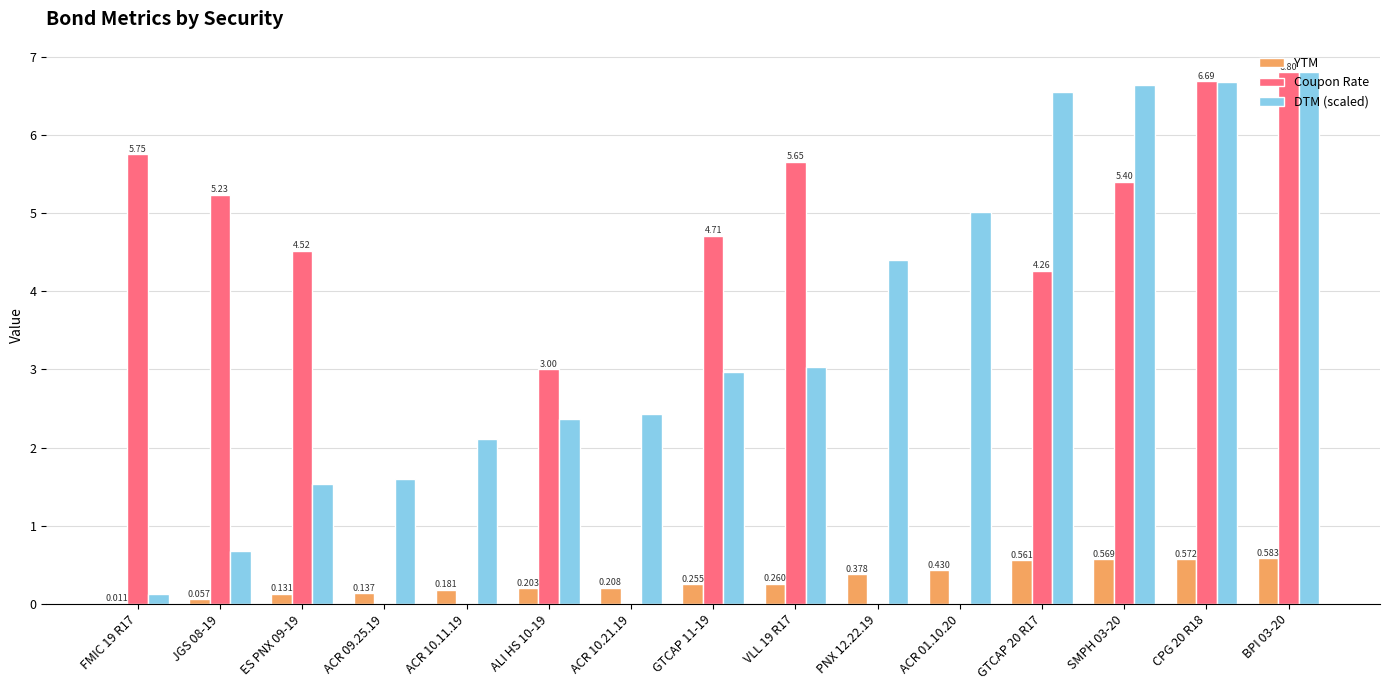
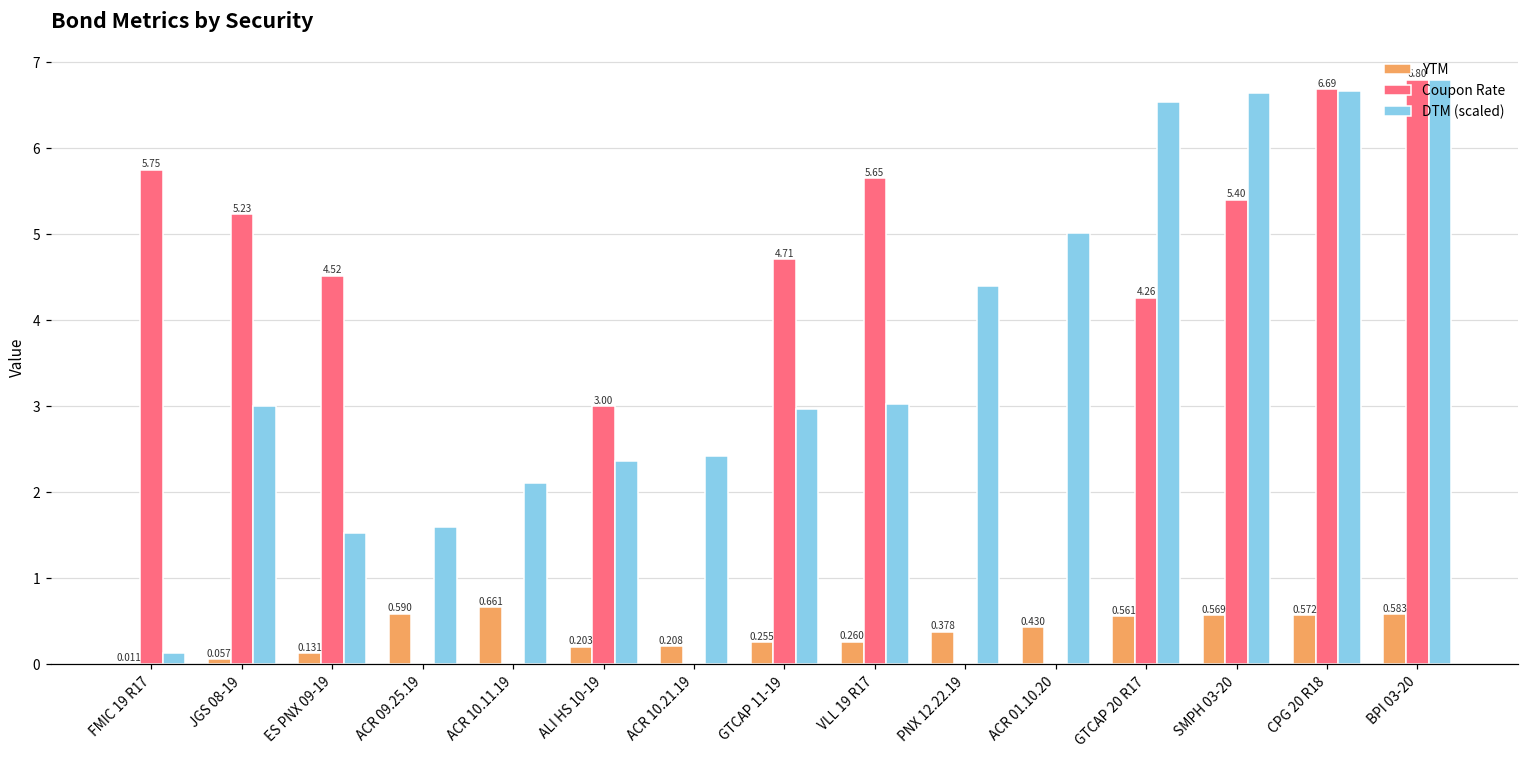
DTM (scaled), JGS 08-19: 0.7 -> 3.0
YTM, ACR 09.25.19: 0.137 -> 0.590
YTM, ACR 10.11.19: 0.181 -> 0.661
